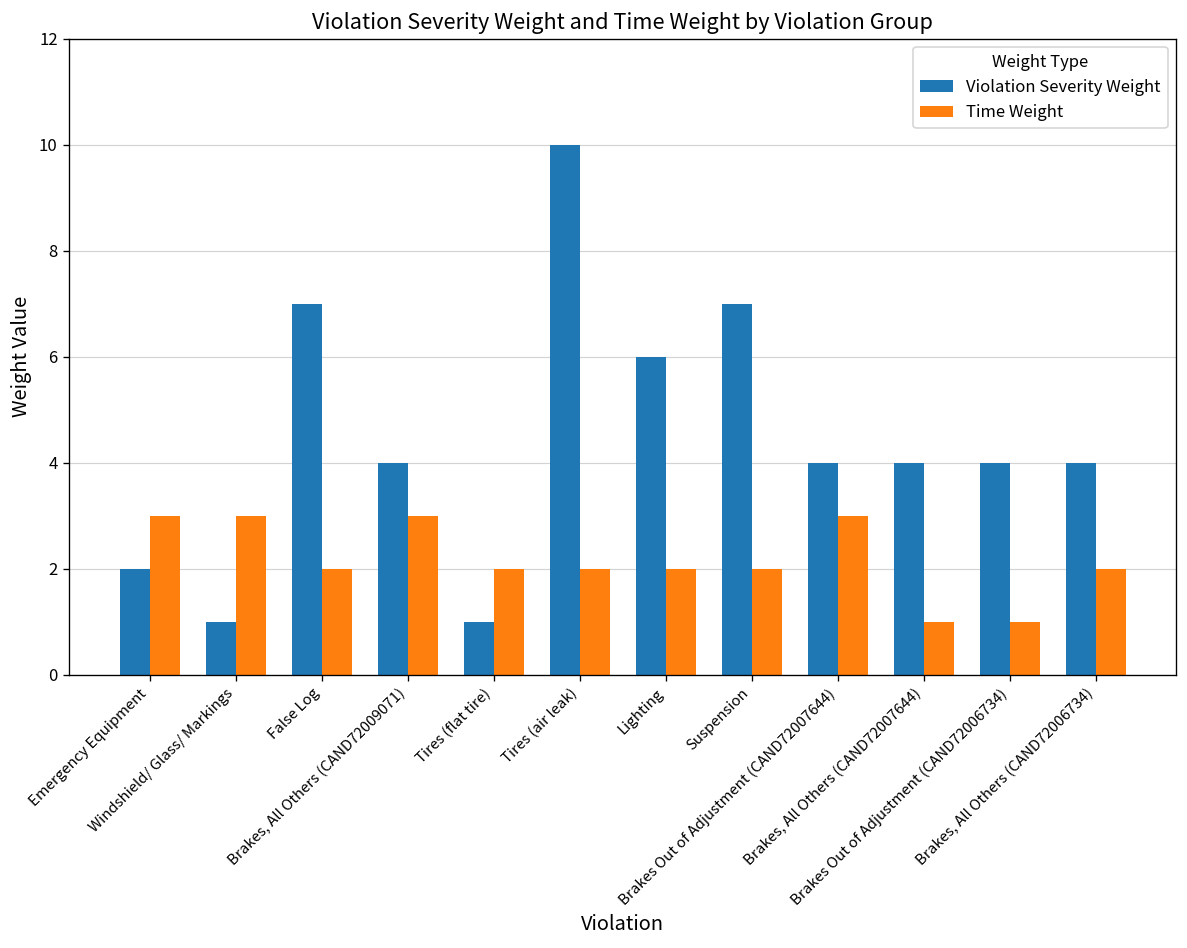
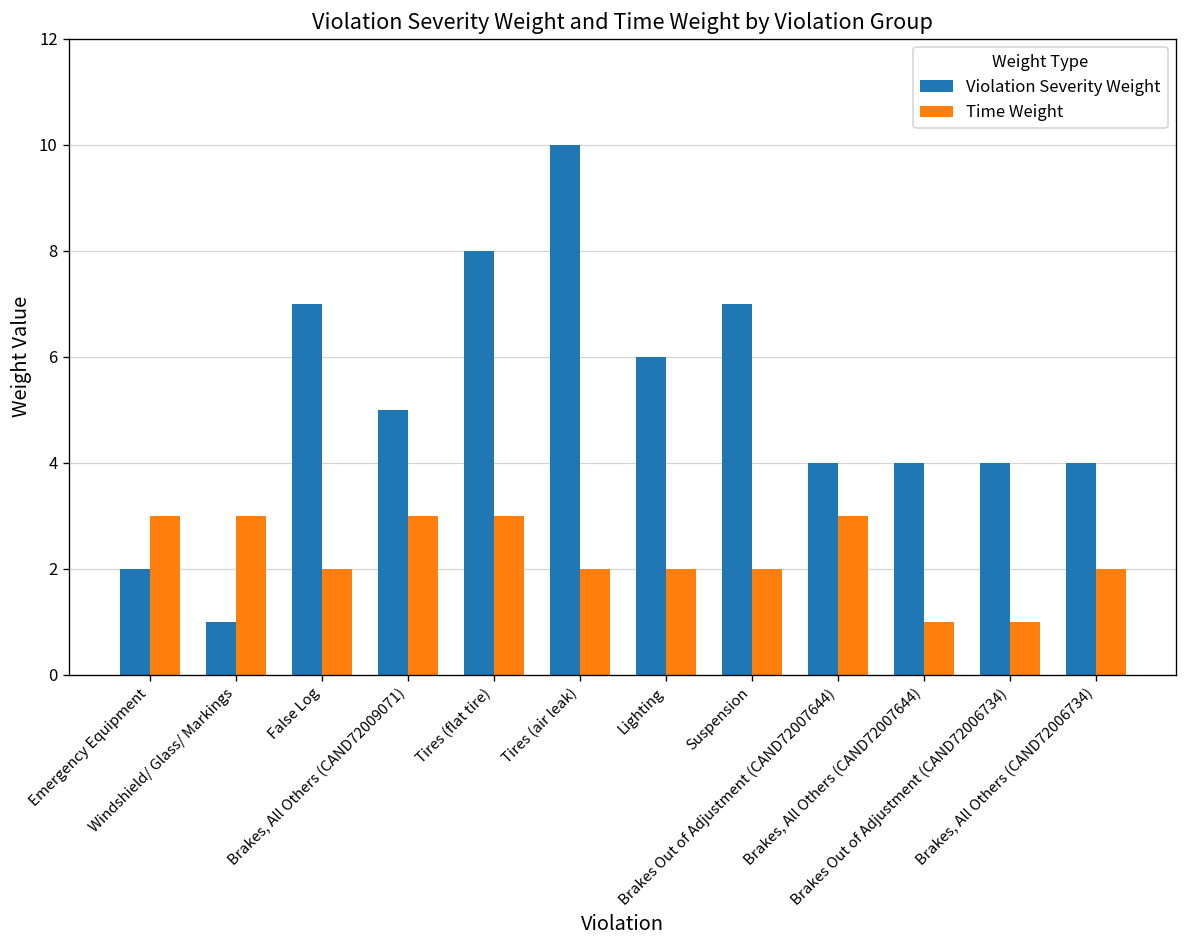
Violation Severity Weight, Brakes, All Others (CAND72009071): 4 -> 5
Violation Severity Weight, Tires (flat tire): 1 -> 8
Time Weight, Tires (flat tire): 2 -> 3
